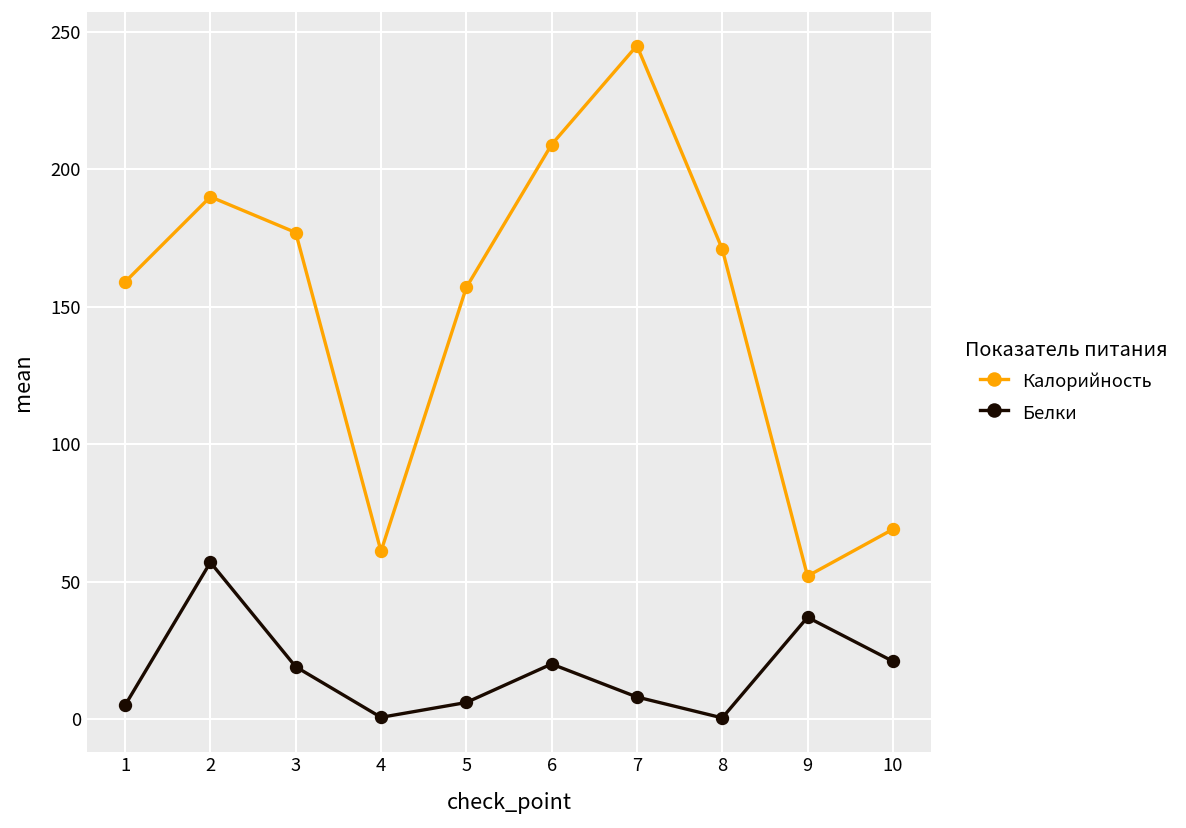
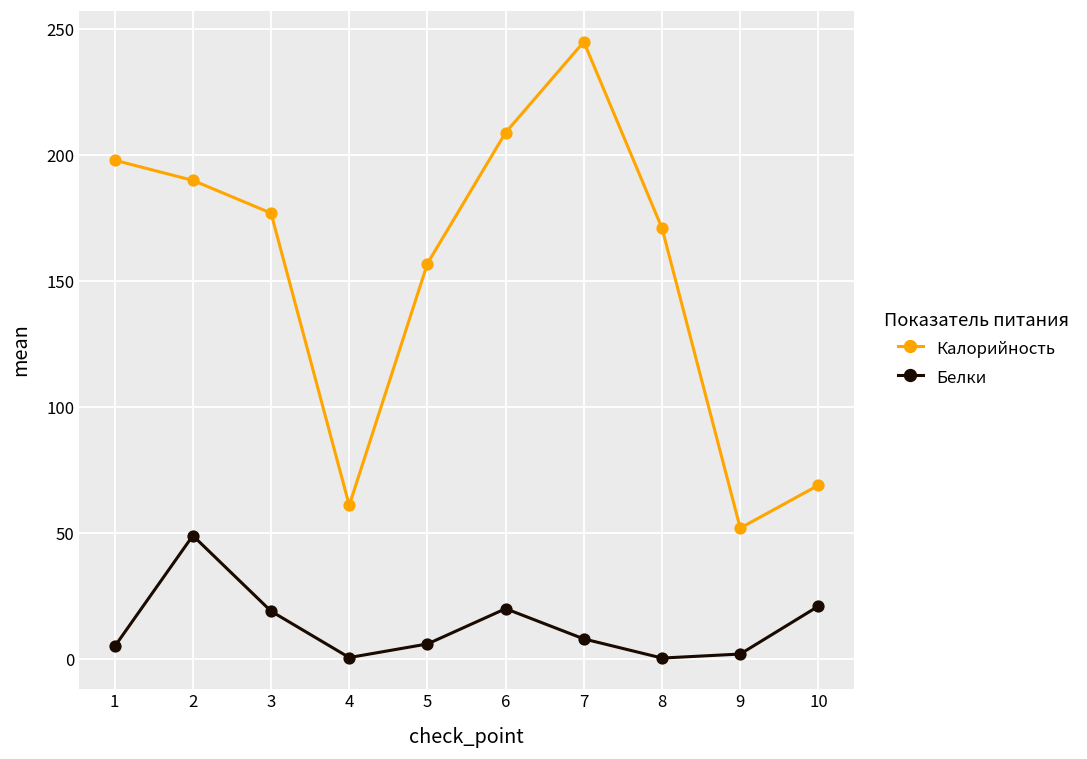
Калорийность, 1: 159 -> 198
Белки, 2: 57 -> 49
Белки, 9: 37 -> 2
